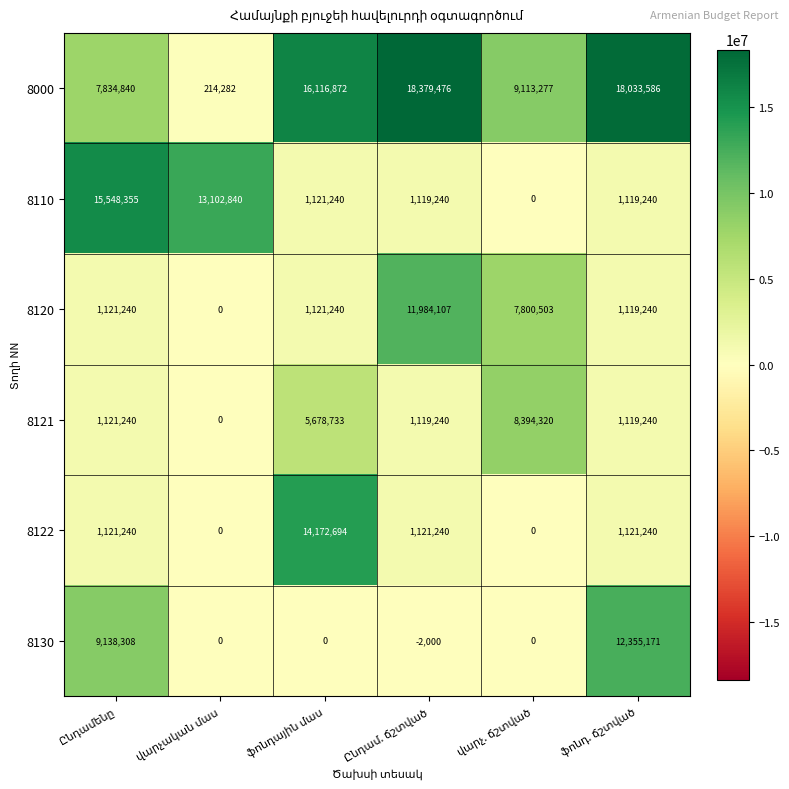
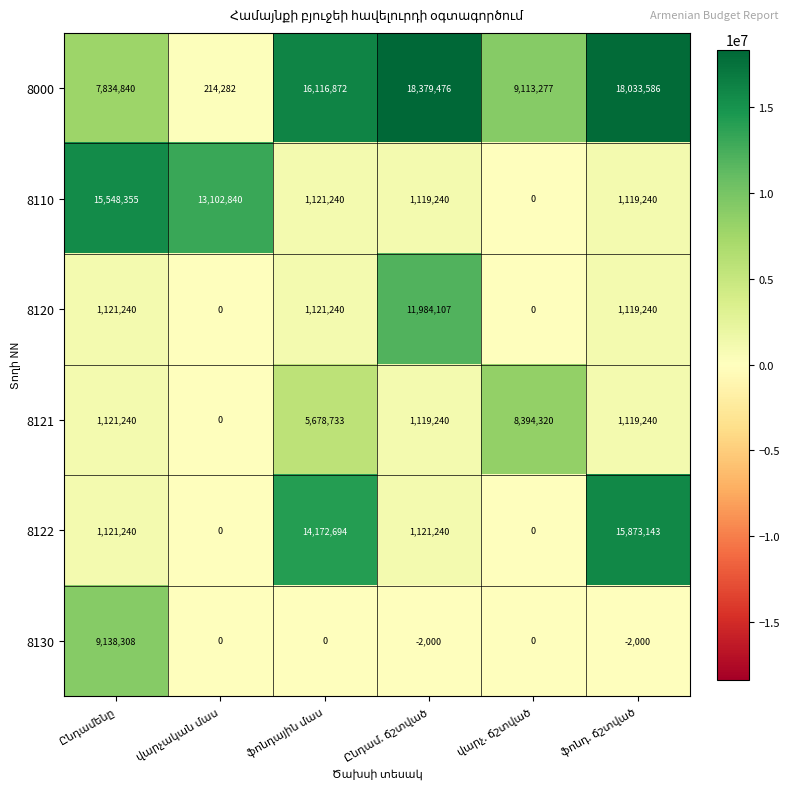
8120, վարչ. ճշտված: 7,800,503 -> 0
8122, ֆոնդ. ճշտված: 1,121,240 -> 15,873,143
8130, ֆոնդ. ճշտված: 12,355,171 -> -2,000
